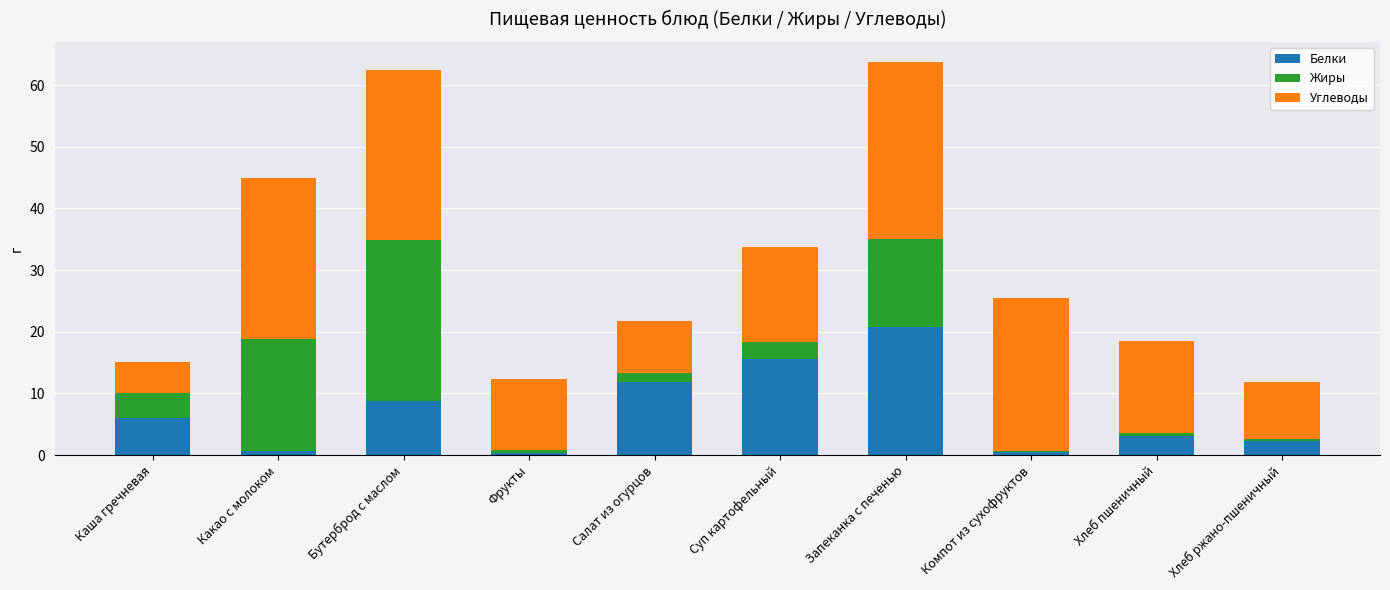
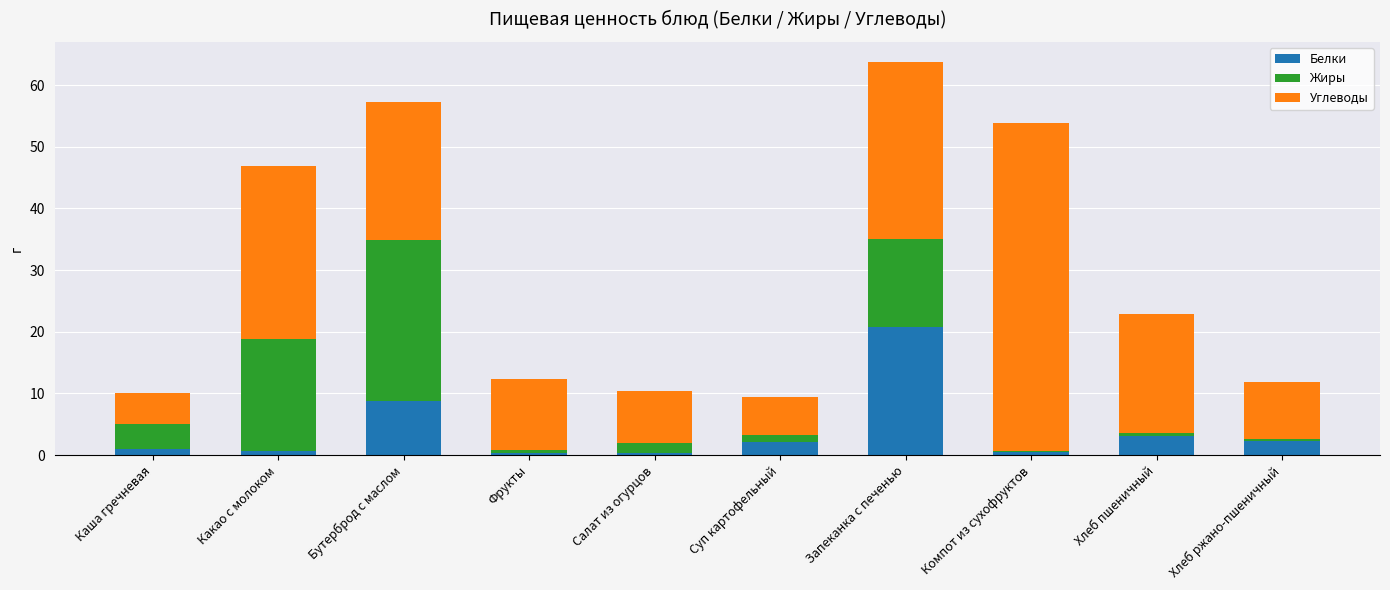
Белки, Каша гречневая: 6 -> 1
Углеводы, Какао с молоком: 26 -> 28
Углеводы, Бутерброд с маслом: 28 -> 22
Белки, Салат из огурцов: 12 -> 0
Белки, Суп картофельный: 16 -> 2
Жиры, Суп картофельный: 3 -> 1
Углеводы, Суп картофельный: 15 -> 6
Углеводы, Компот из сухофруктов: 25 -> 53
Углеводы, Хлеб пшеничный: 15 -> 19
